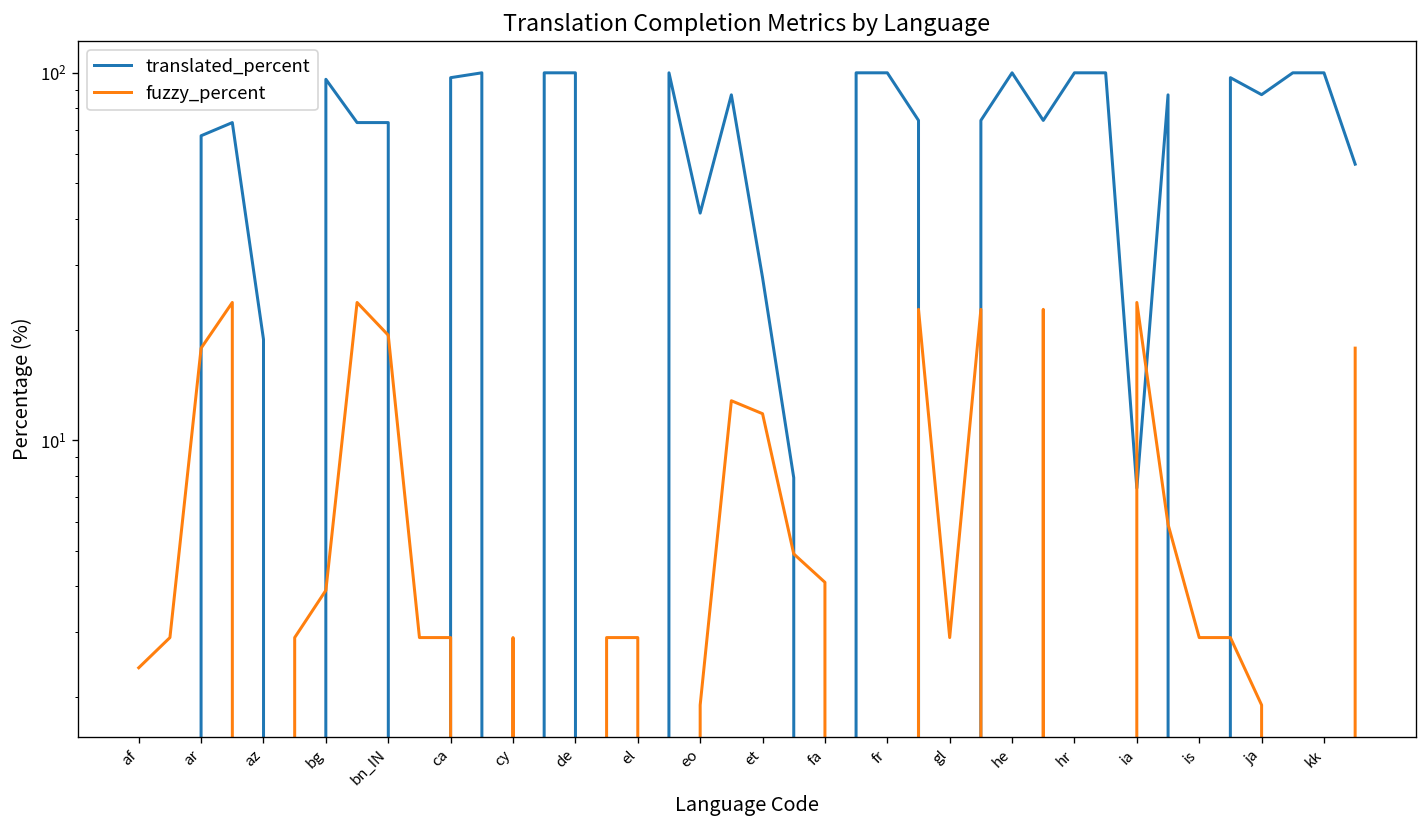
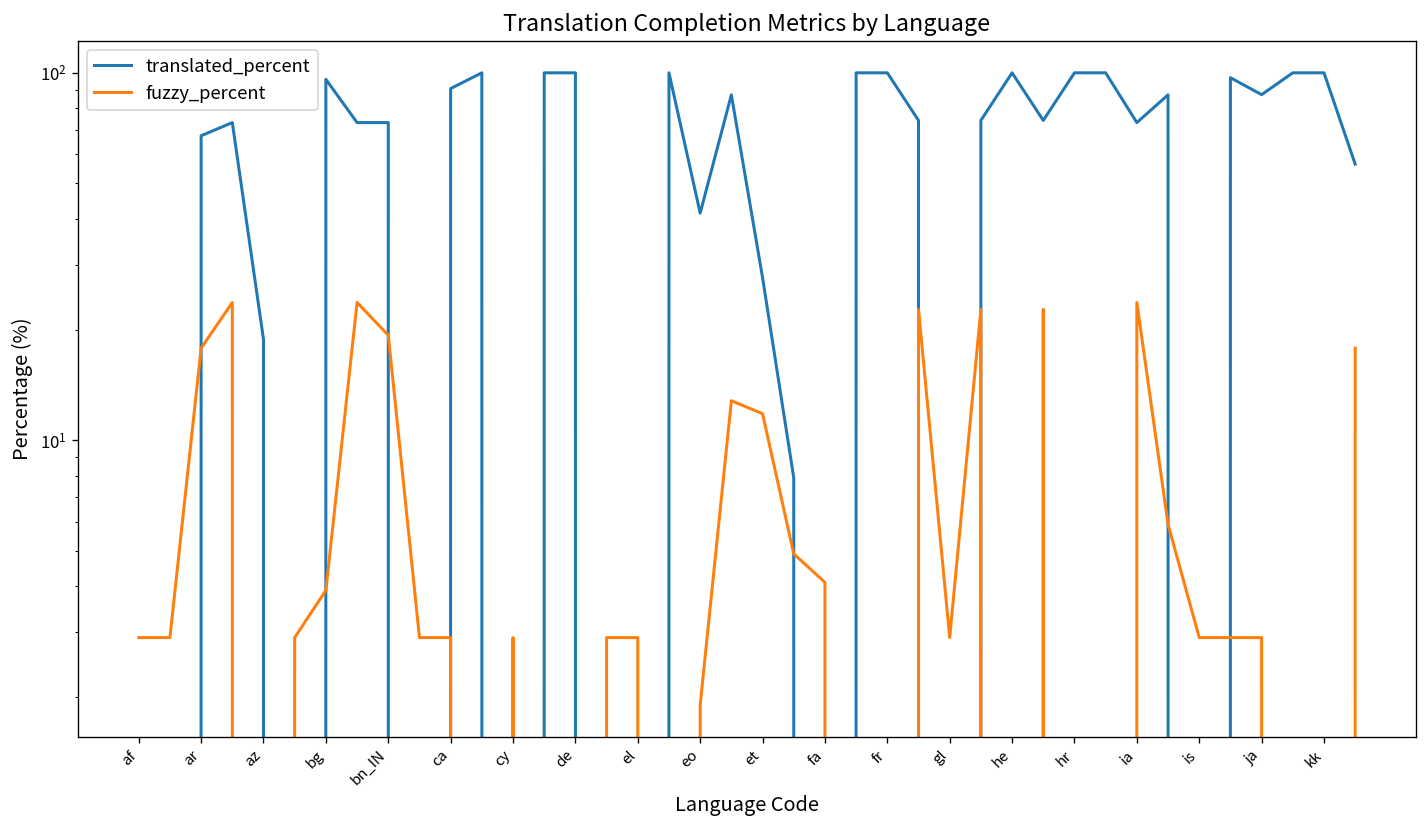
fuzzy_percent, af: 2.4 -> 2.9
translated_percent, ca: 97 -> 91
translated_percent, ia: 7.4 -> 73
fuzzy_percent, ja: 1.9 -> 2.9
